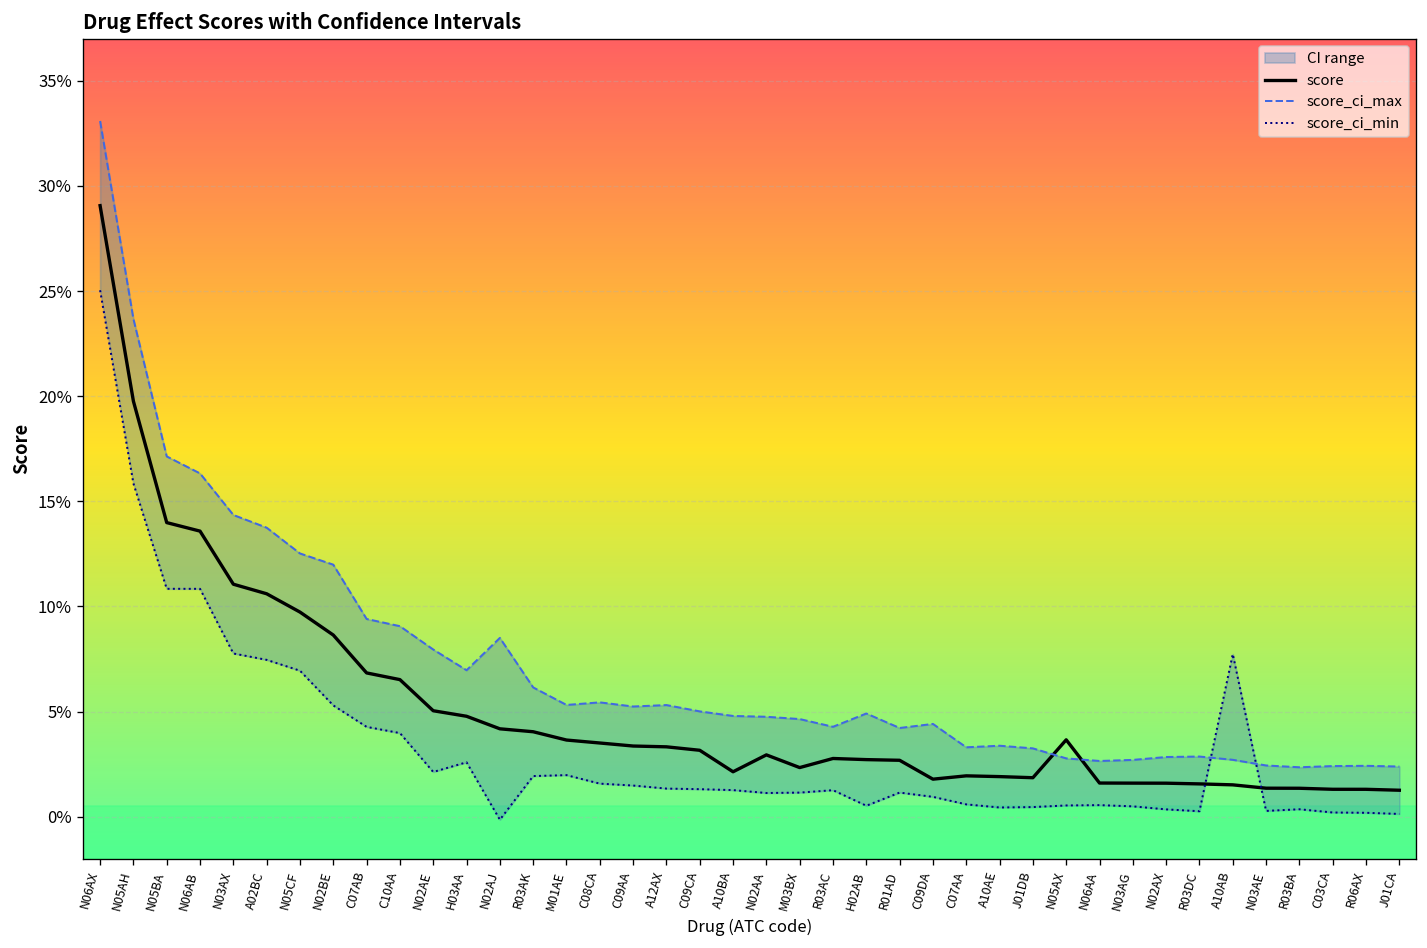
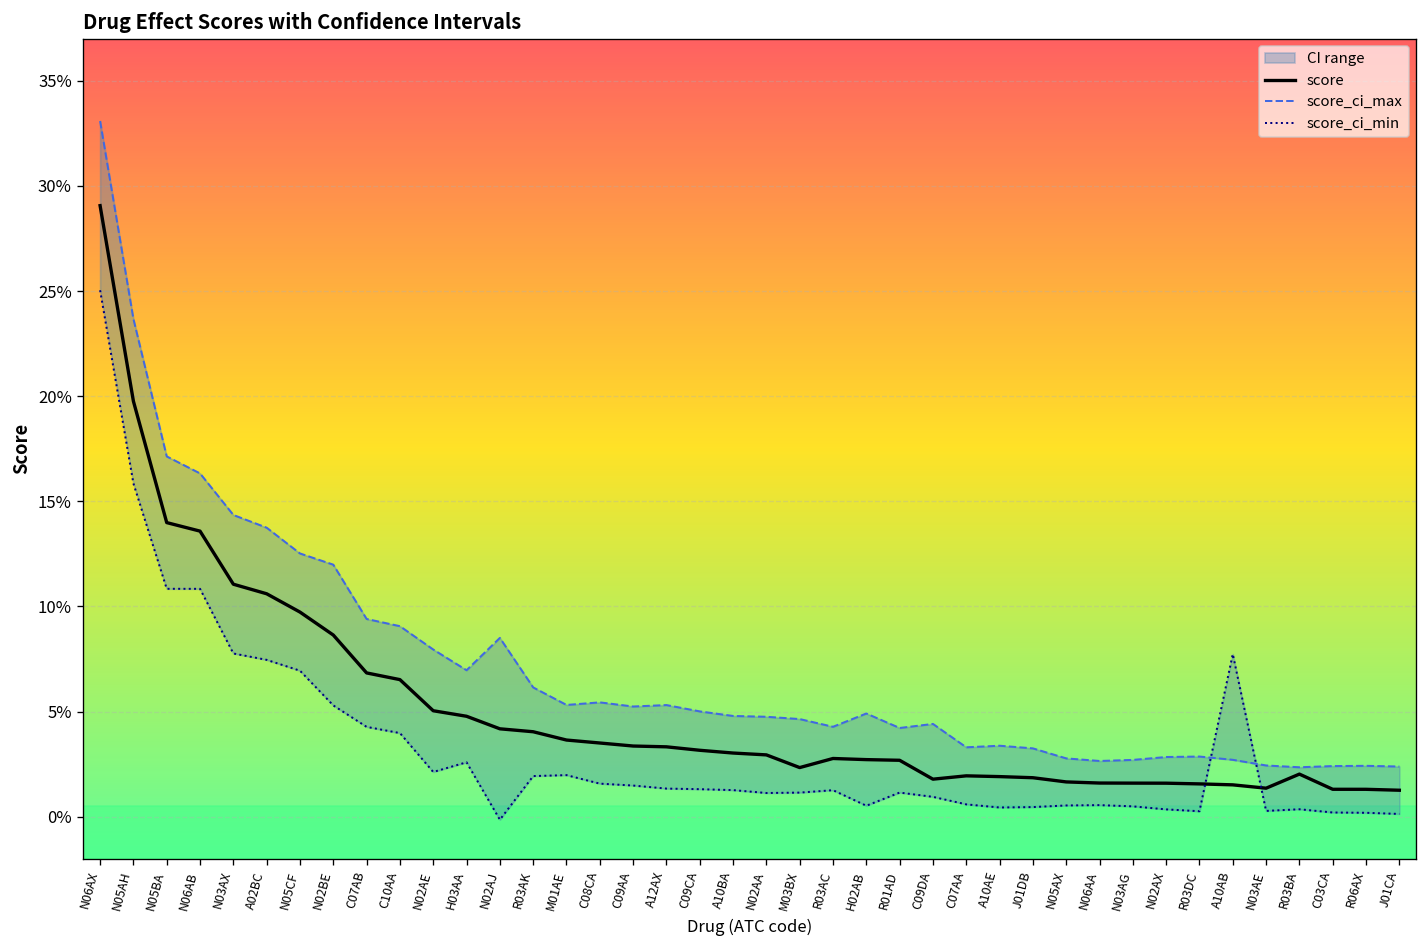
score, A10BA: 2.1% -> 3.0%
score, N05AX: 3.7% -> 1.7%
score, R03BA: 1.4% -> 2.0%
